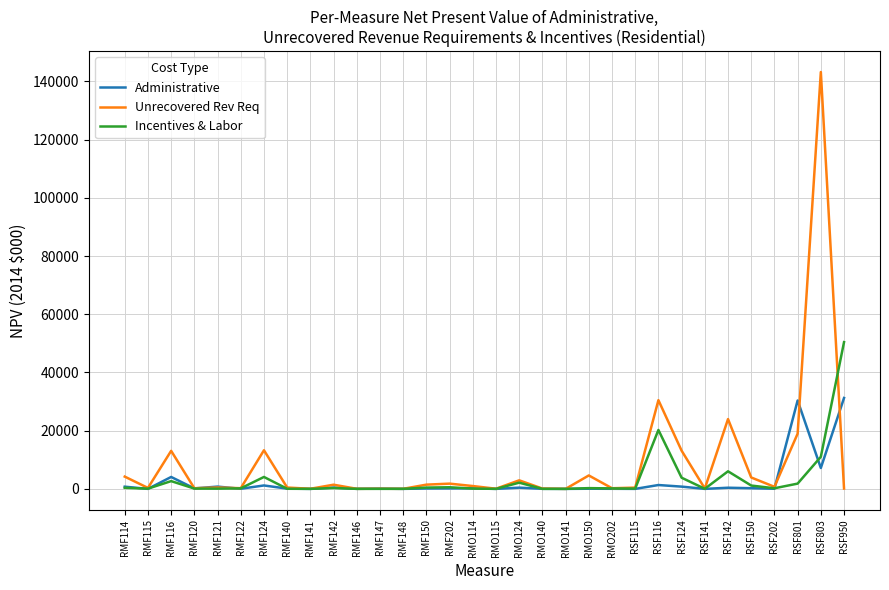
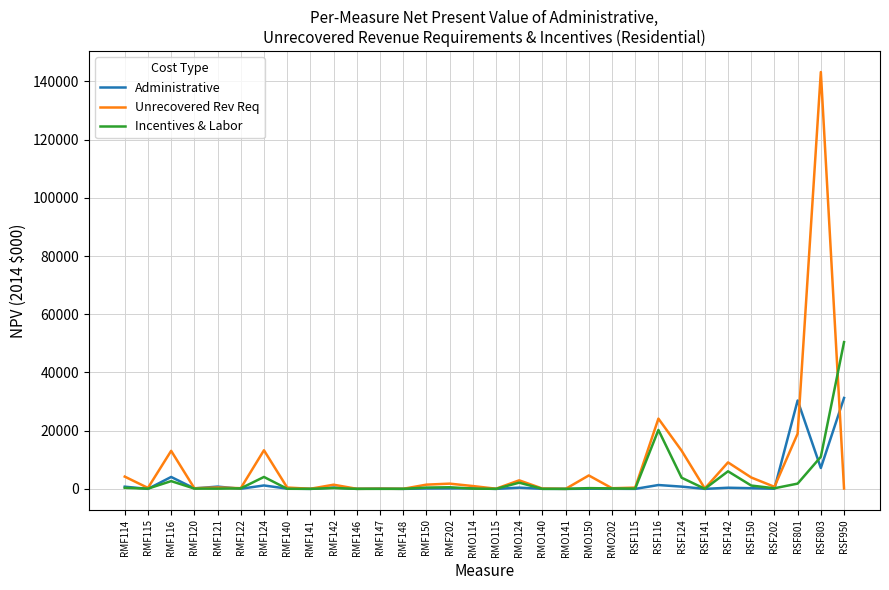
Unrecovered Rev Req, RSF116: 30000 -> 24000
Unrecovered Rev Req, RSF142: 24000 -> 9000
